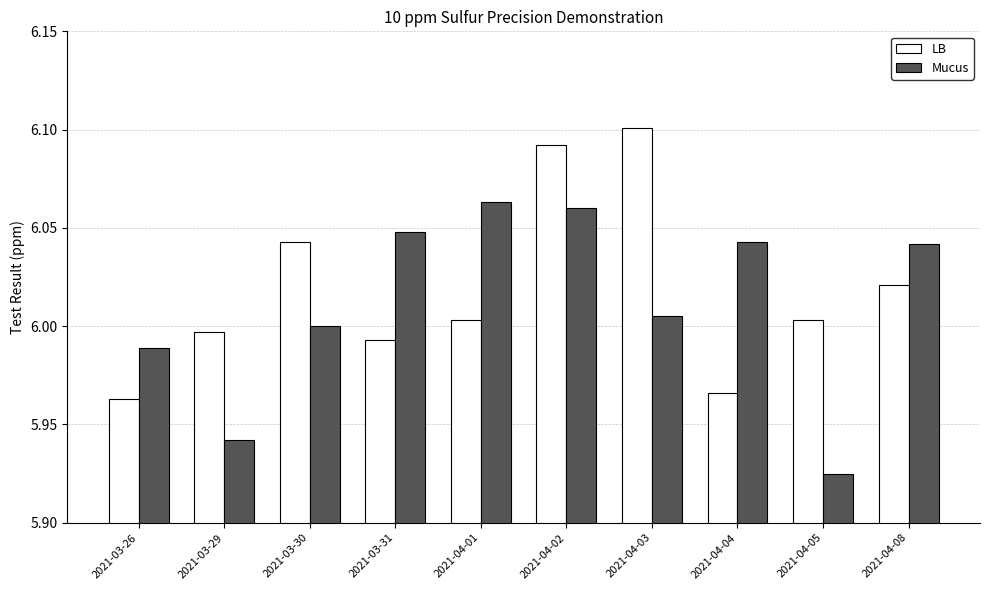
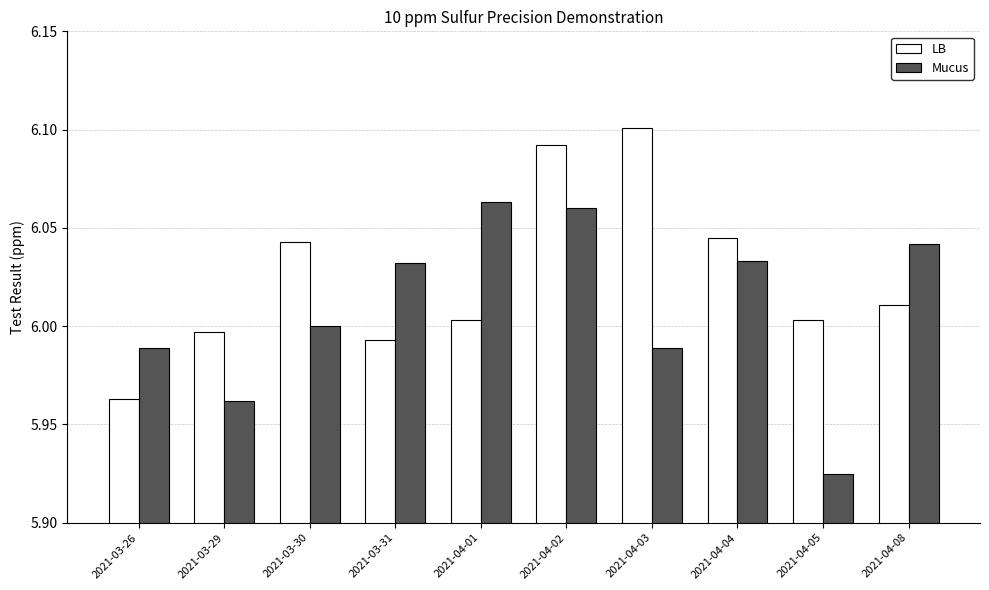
Mucus, 2021-03-29: 5.942 -> 5.962
Mucus, 2021-03-31: 6.048 -> 6.032
Mucus, 2021-04-03: 6.005 -> 5.989
LB, 2021-04-04: 5.966 -> 6.045
Mucus, 2021-04-04: 6.043 -> 6.033
LB, 2021-04-08: 6.021 -> 6.011
